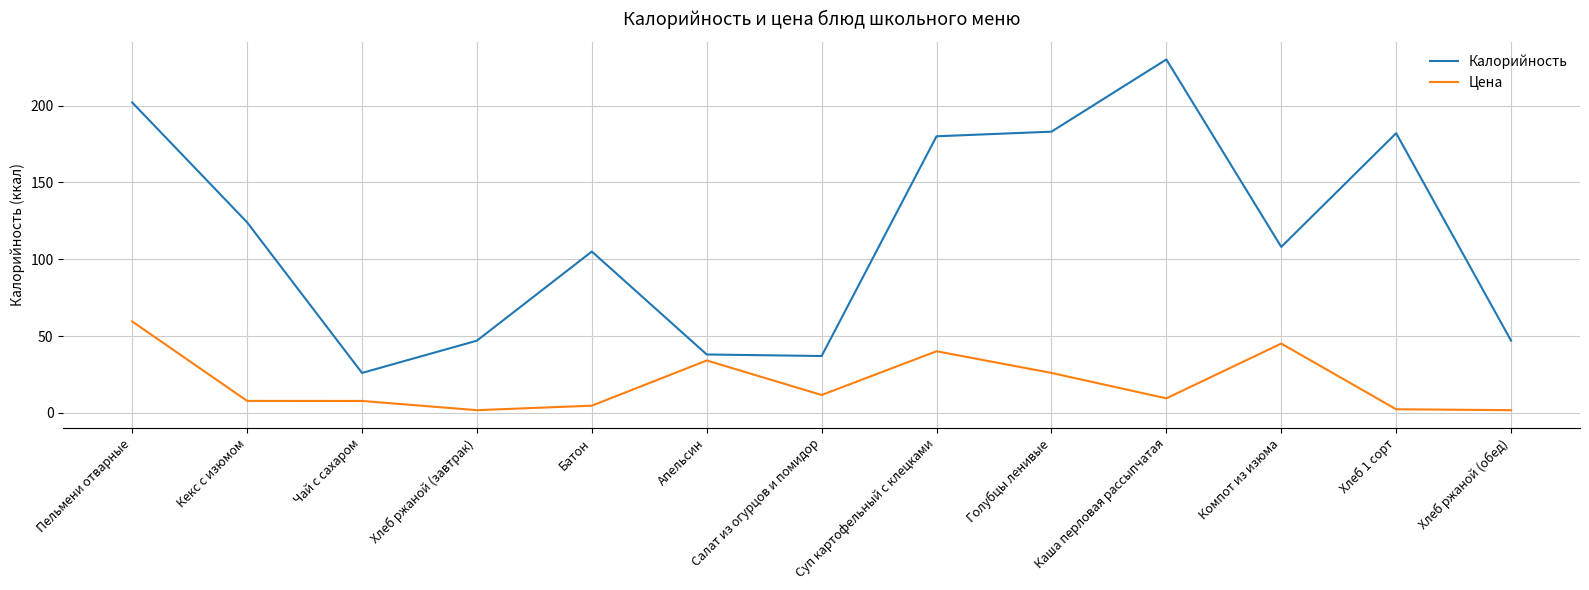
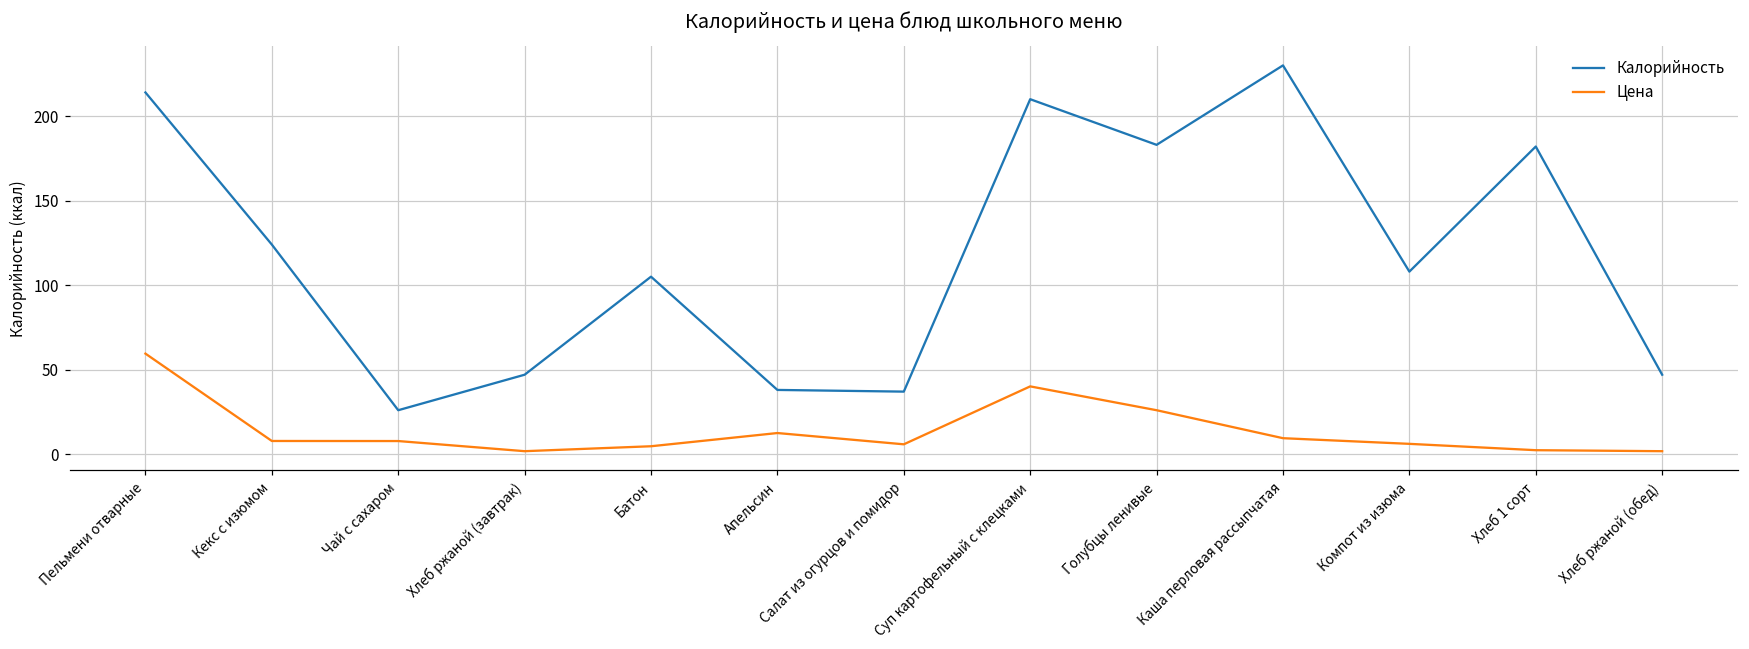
Калорийность, Пельмени отварные: 202 -> 214
Цена, Апельсин: 34 -> 13
Цена, Салат из огурцов и помидор: 12 -> 6
Калорийность, Суп картофельный с клецками: 180 -> 210
Цена, Компот из изюма: 45 -> 6
